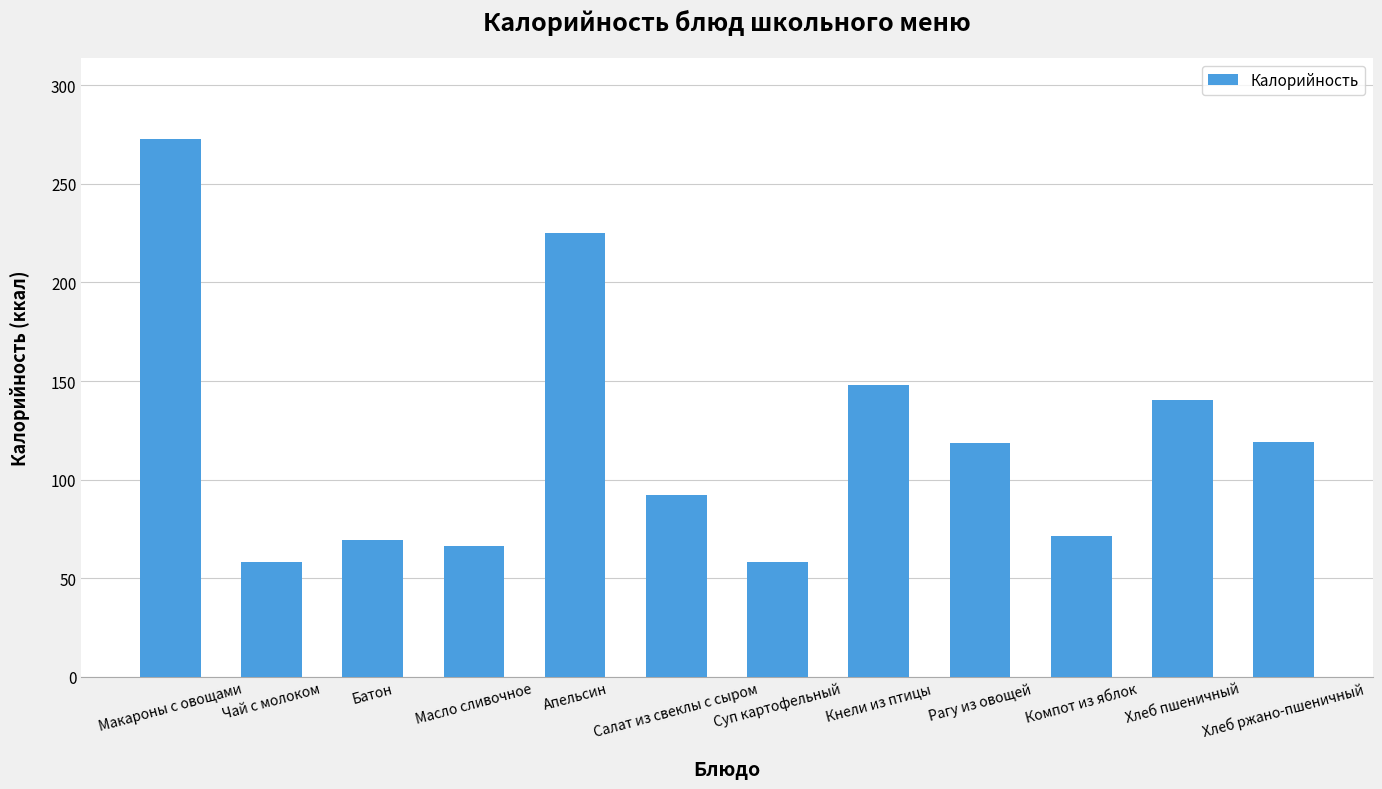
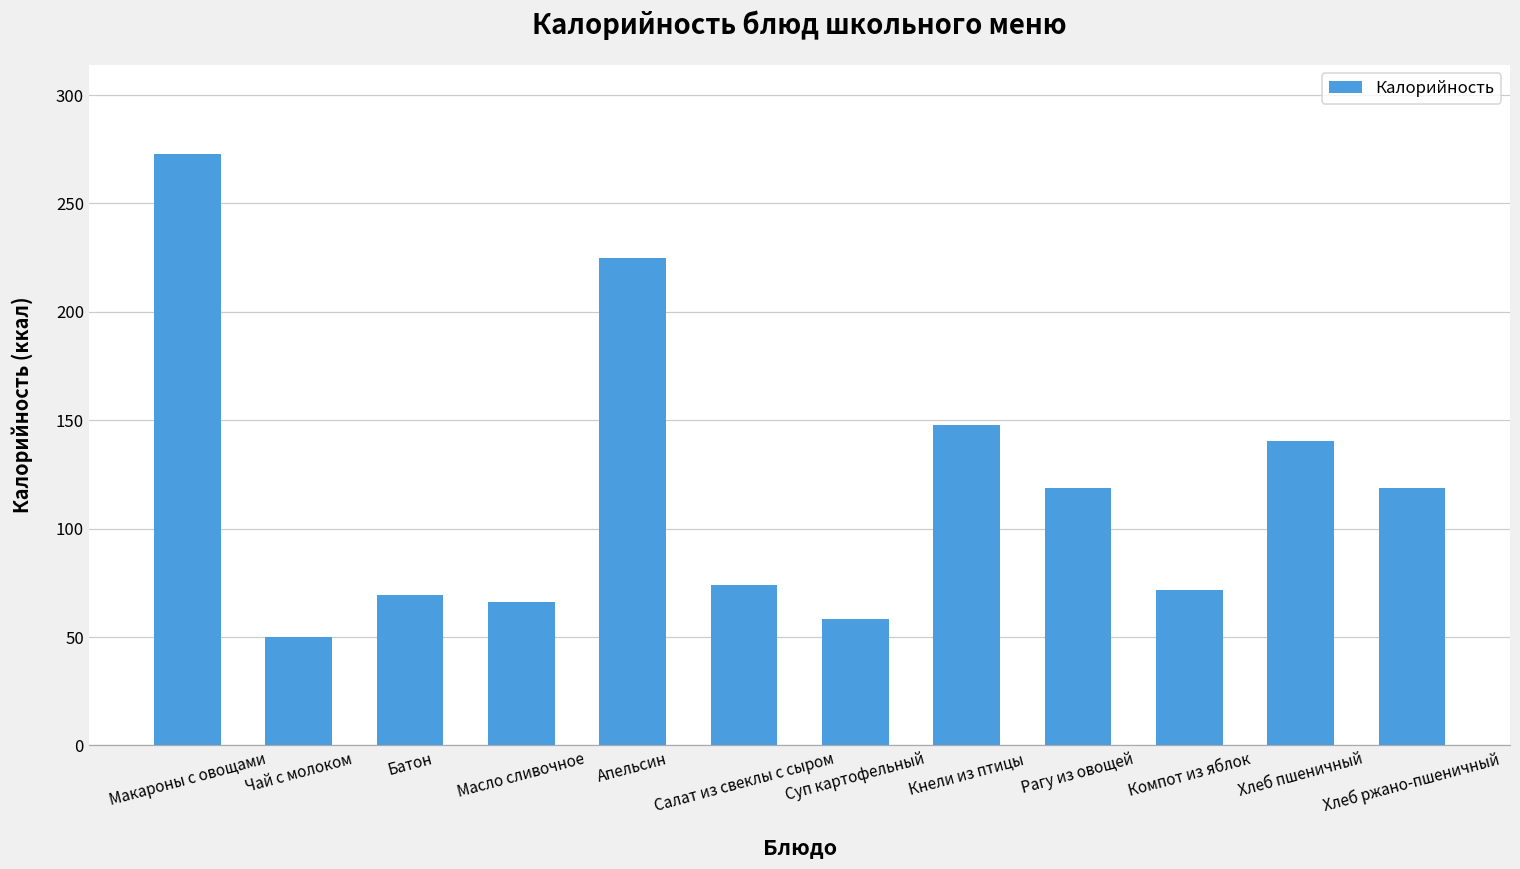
Чай с молоком: 58 -> 50
Салат из свеклы с сыром: 92 -> 74
